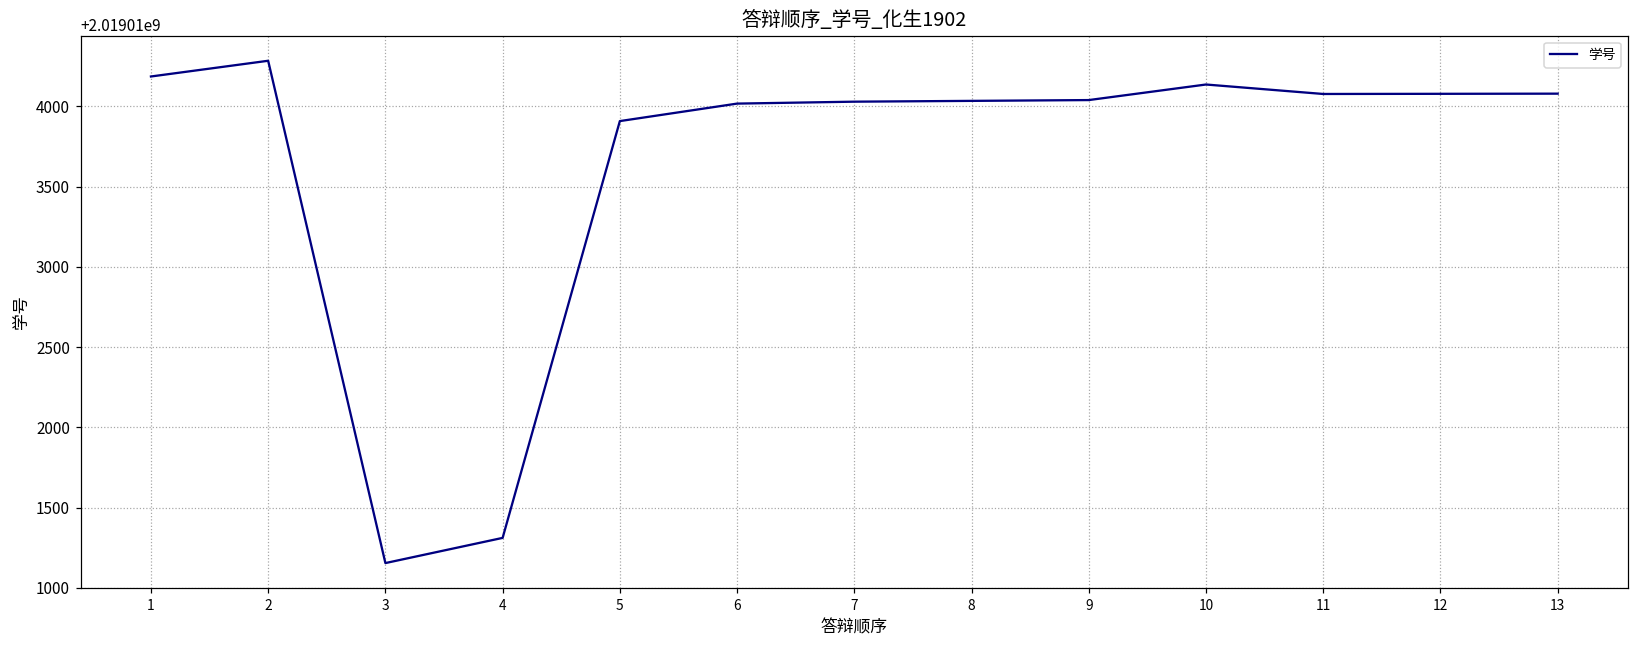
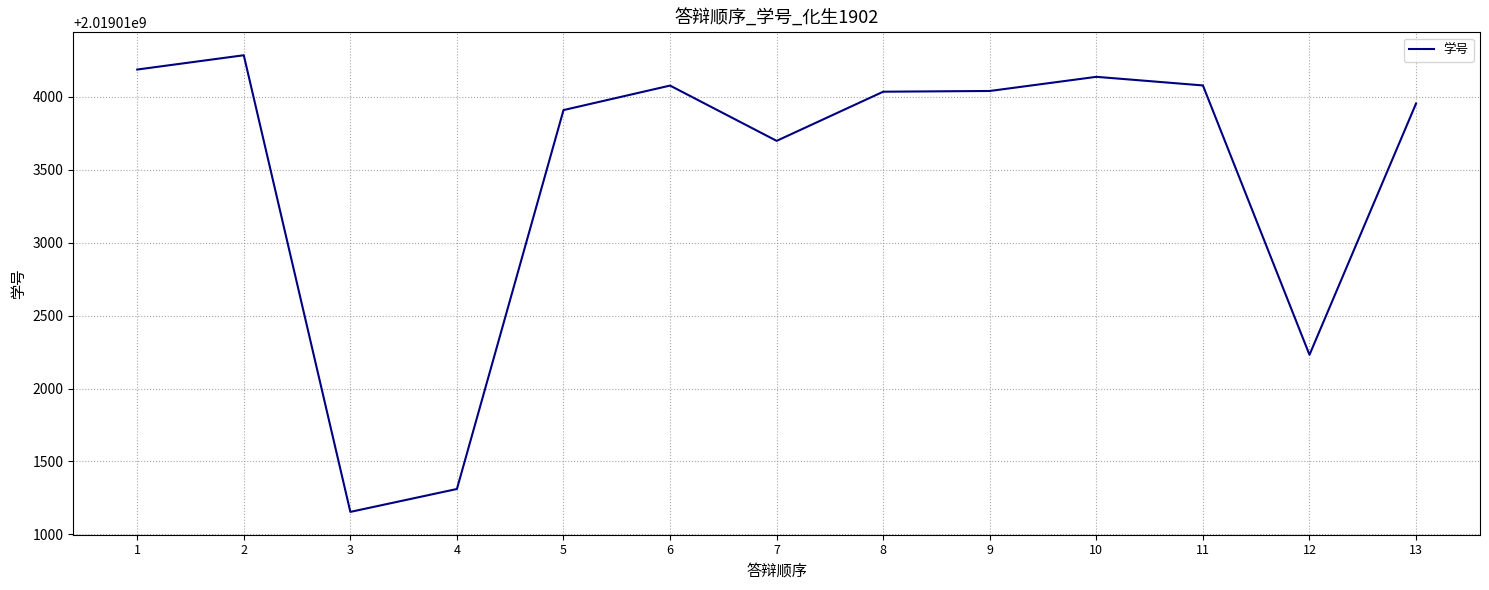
6: 2019014020 -> 2019014080
7: 2019014030 -> 2019013700
12: 2019014080 -> 2019012230
13: 2019014080 -> 2019013950
